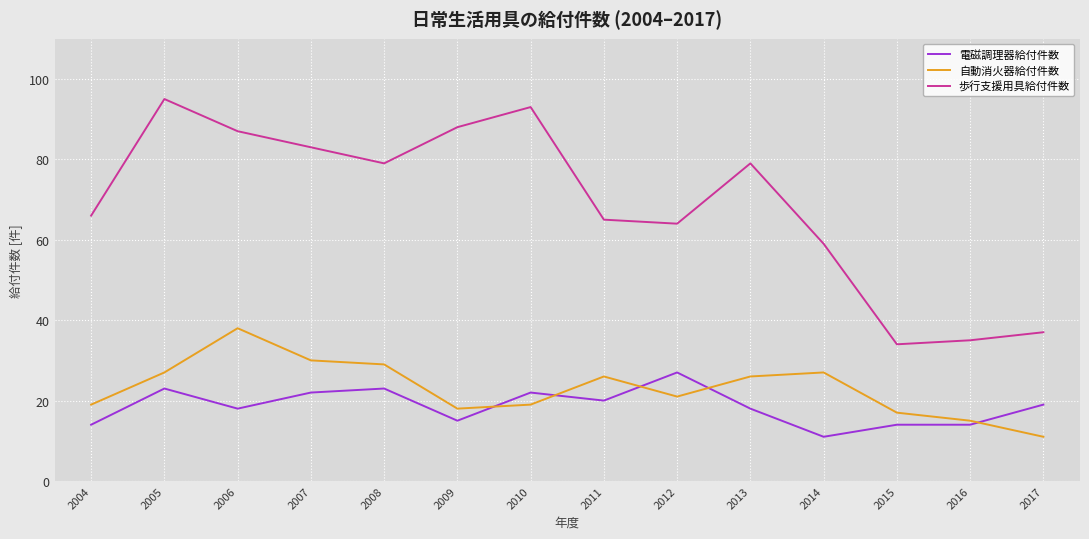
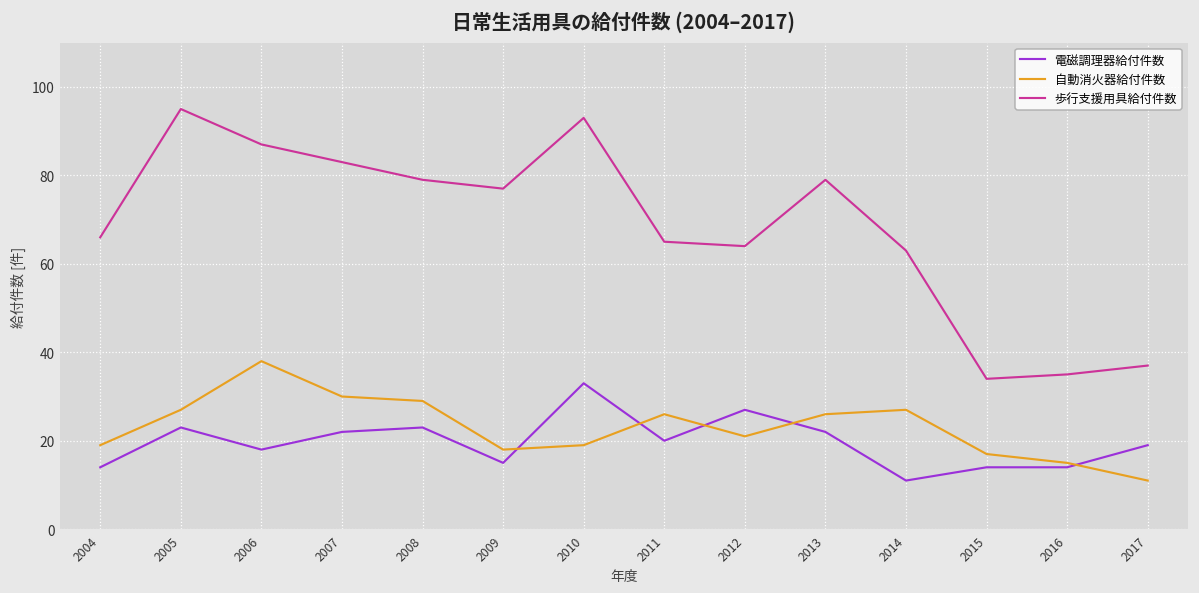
歩行支援用具給付件数, 2009: 88 -> 77
電磁調理器給付件数, 2010: 22 -> 33
電磁調理器給付件数, 2013: 18 -> 22
歩行支援用具給付件数, 2014: 59 -> 63
